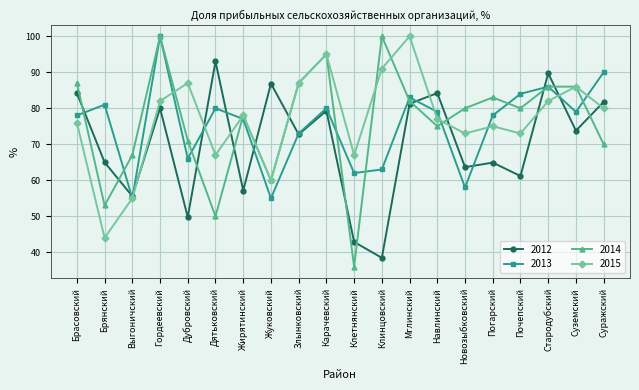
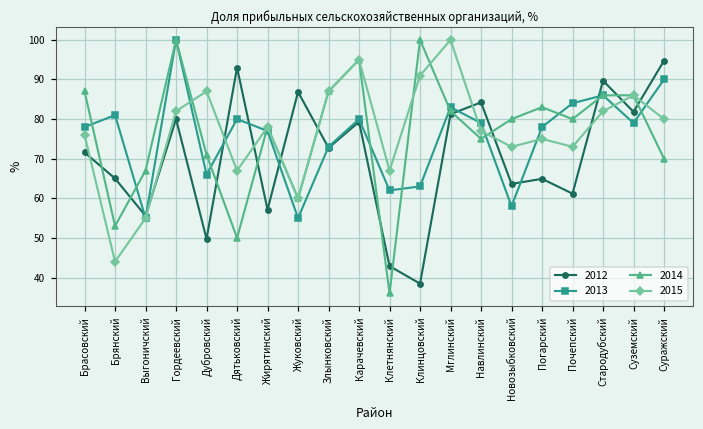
2012, Брасовский: 84 -> 72
2012, Суземский: 74 -> 82
2012, Суражский: 82 -> 95
